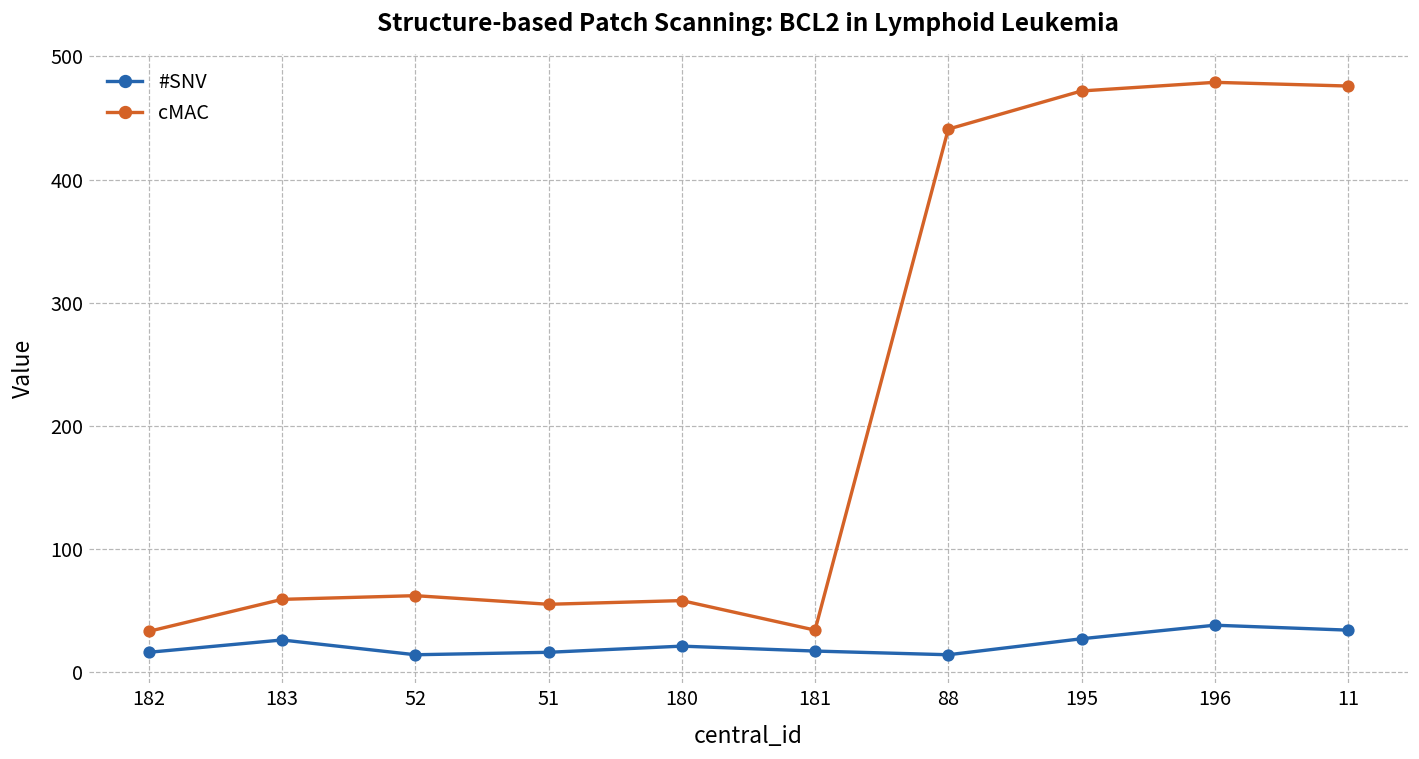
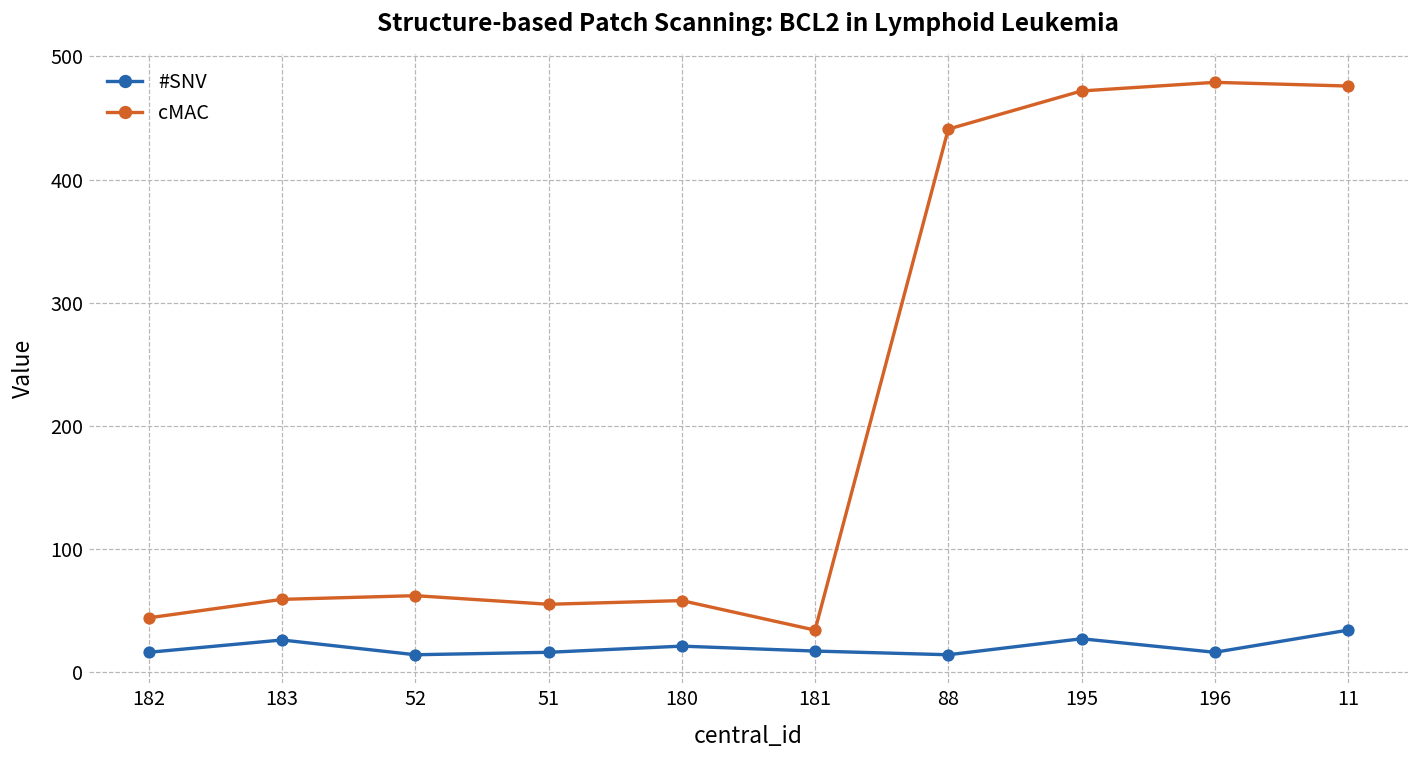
cMAC, 182: 33 -> 44
#SNV, 196: 38 -> 16
